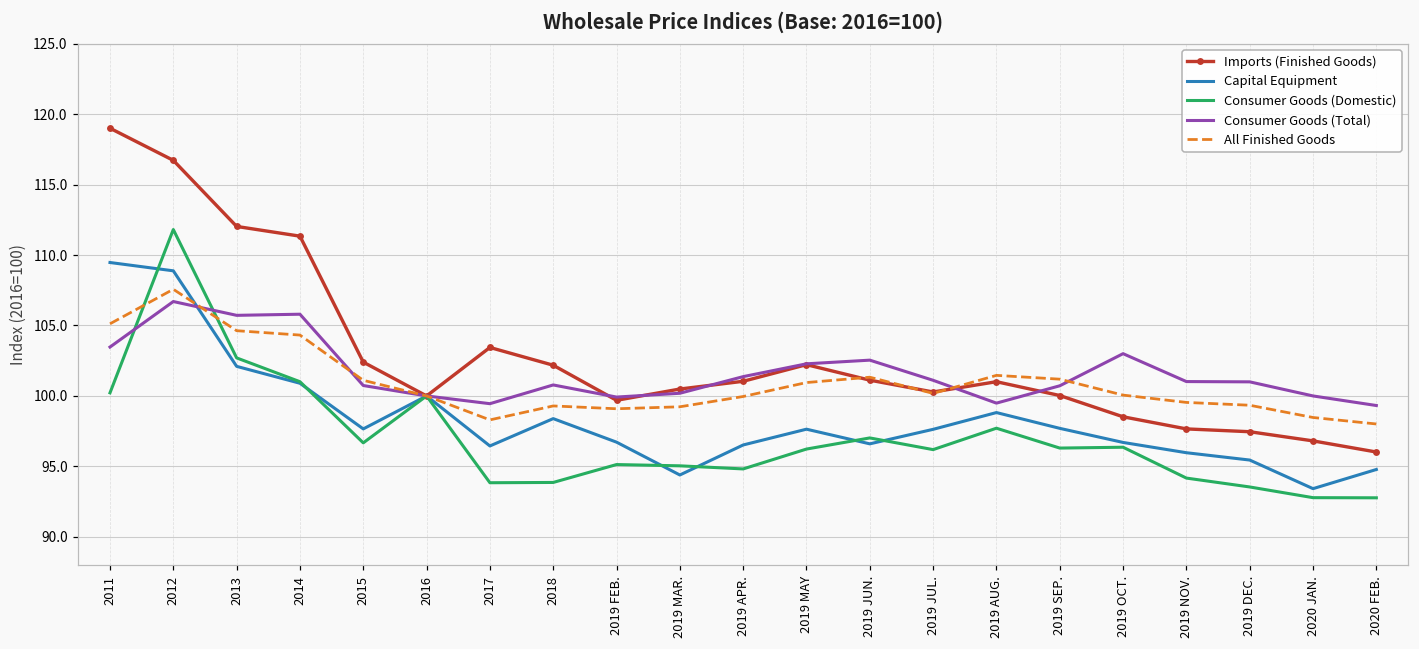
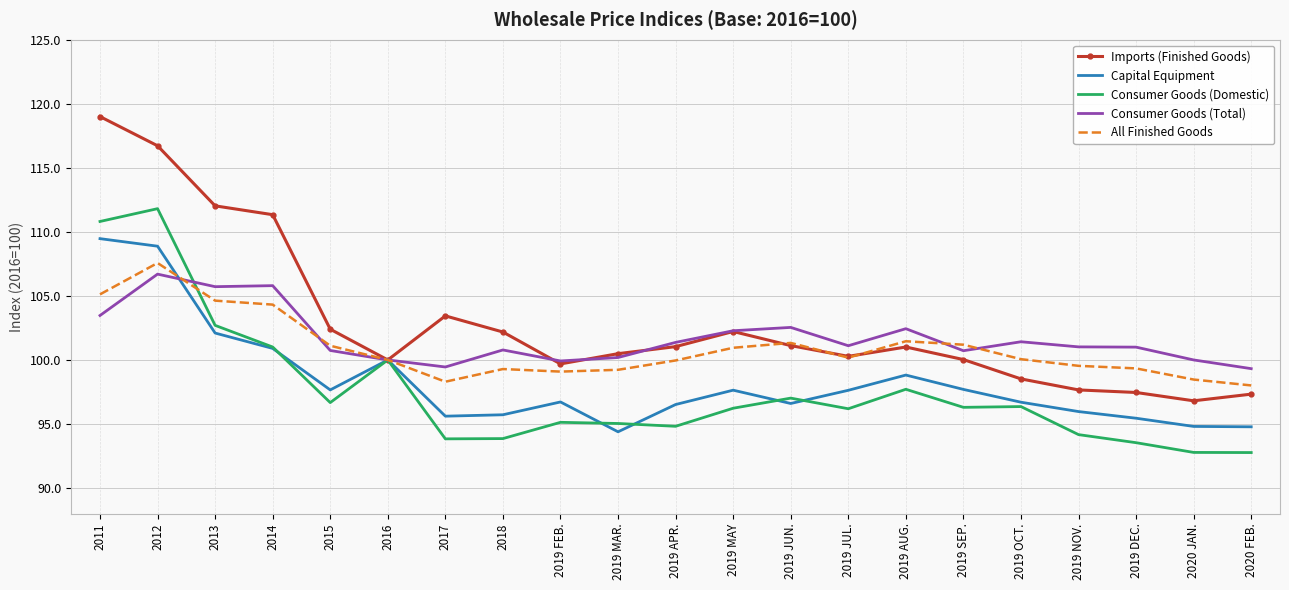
Consumer Goods (Domestic), 2011: 100.2 -> 110.8
Capital Equipment, 2017: 96.5 -> 95.6
Capital Equipment, 2018: 98.4 -> 95.7
Consumer Goods (Total), 2019 AUG.: 99.5 -> 102.4
Consumer Goods (Total), 2019 OCT.: 103.0 -> 101.4
Capital Equipment, 2020 JAN.: 93.4 -> 94.8
Imports (Finished Goods), 2020 FEB.: 96.0 -> 97.3
